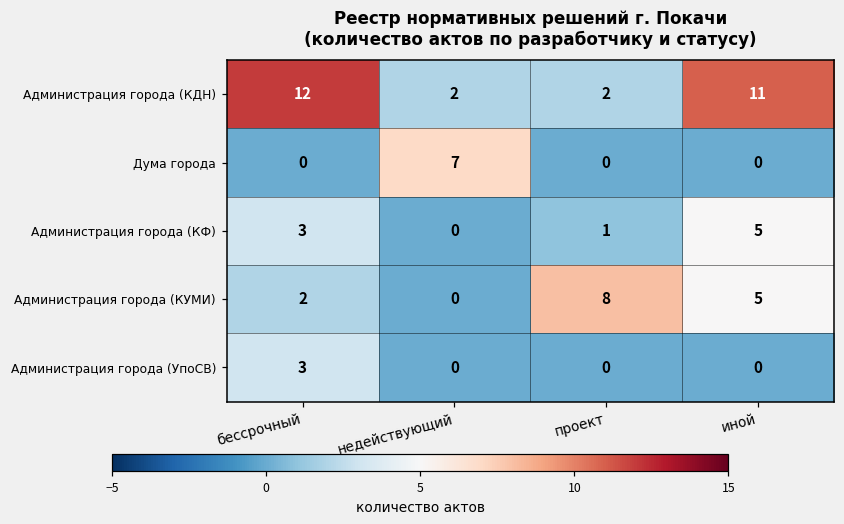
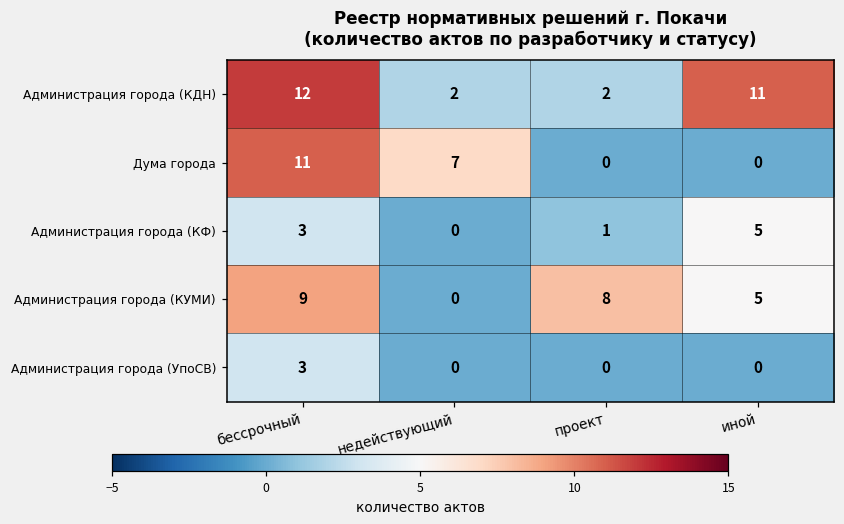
Дума города, бессрочный: 0 -> 11
Администрация города (КУМИ), бессрочный: 2 -> 9
